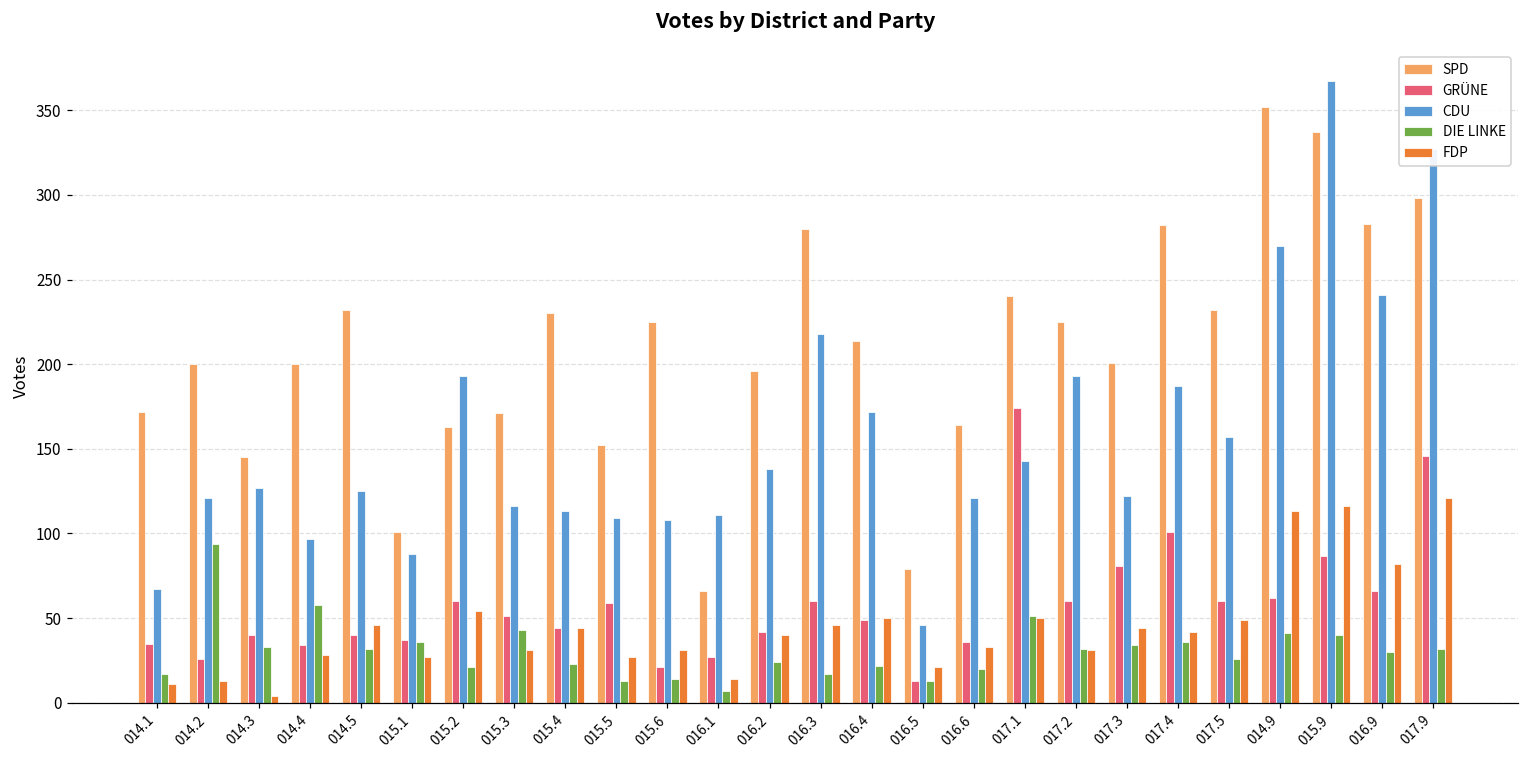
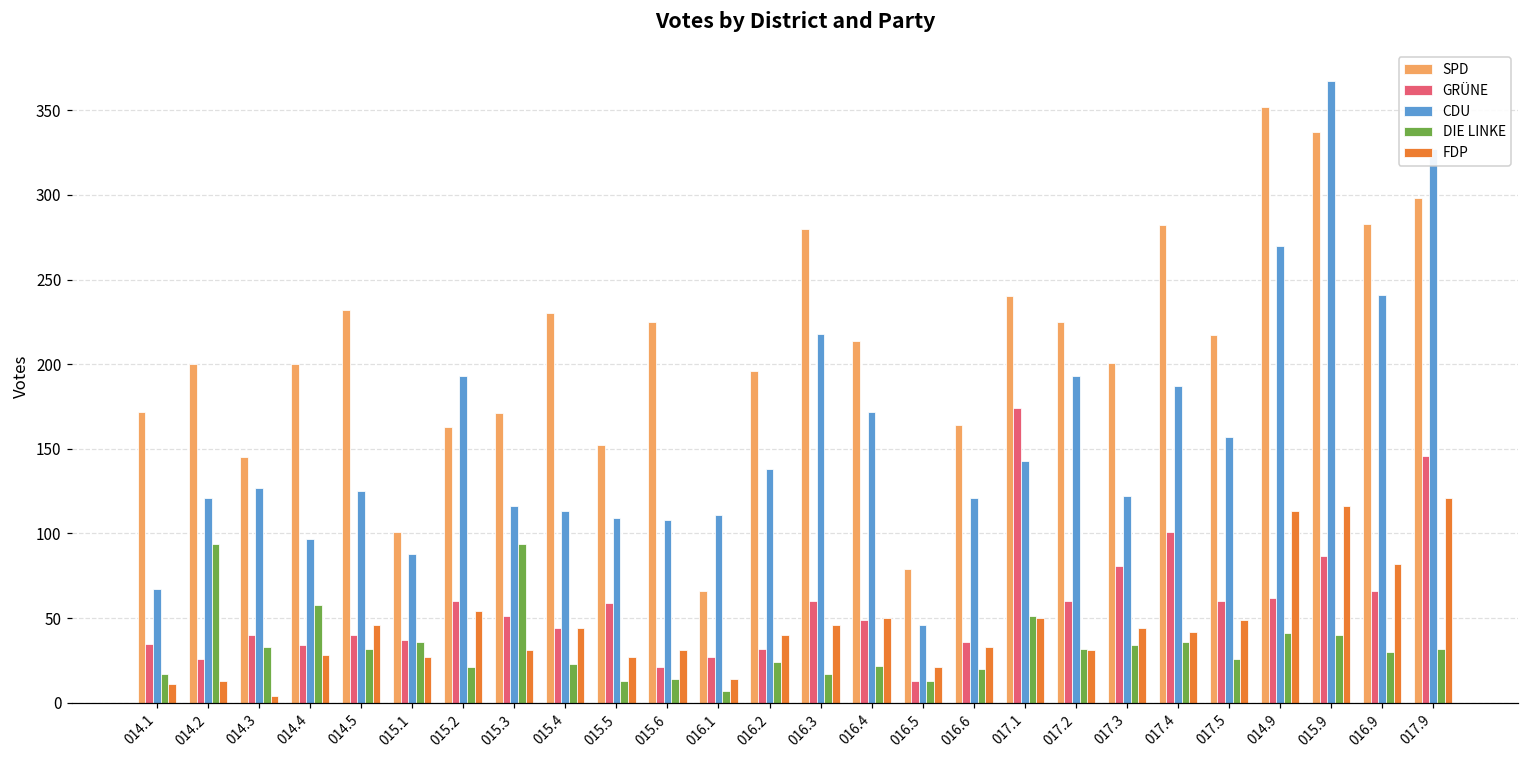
DIE LINKE, 015.3: 43 -> 94
GRÜNE, 016.2: 42 -> 32
SPD, 017.5: 232 -> 217
